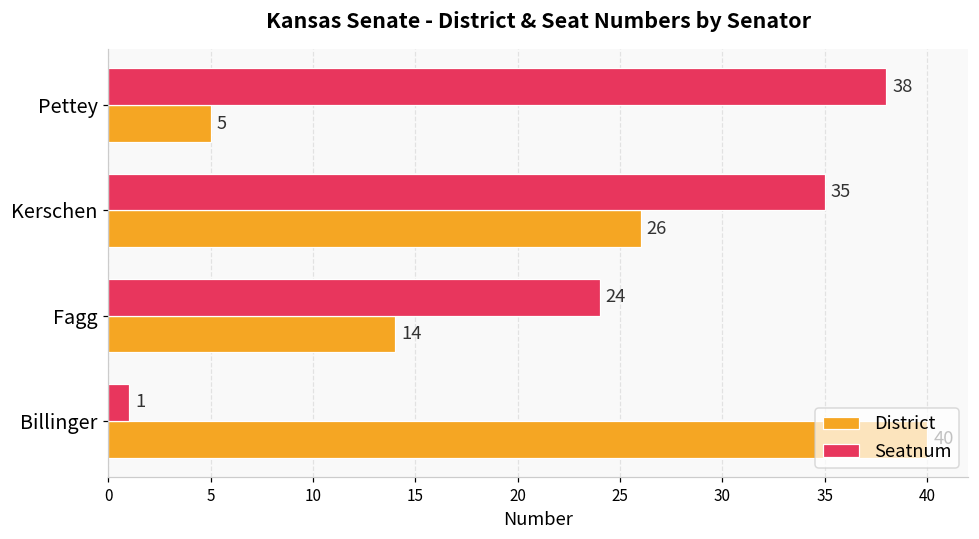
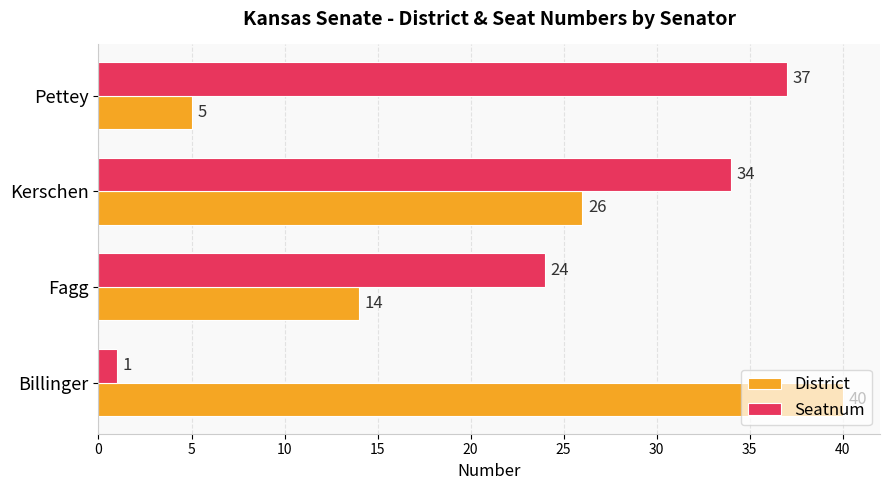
Seatnum, Pettey: 38 -> 37
Seatnum, Kerschen: 35 -> 34
